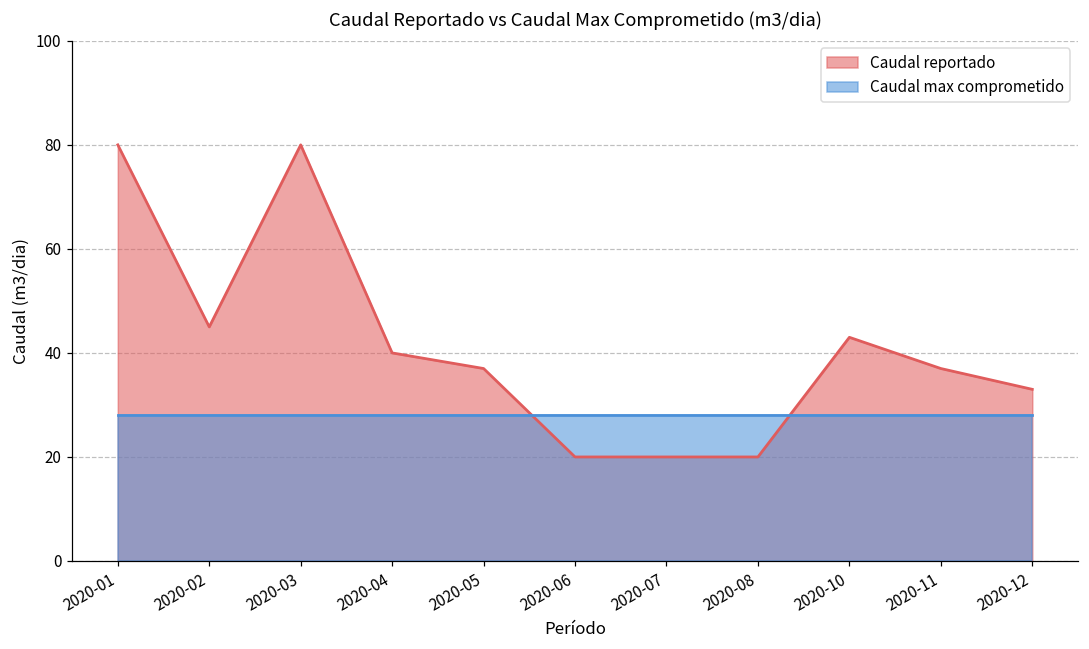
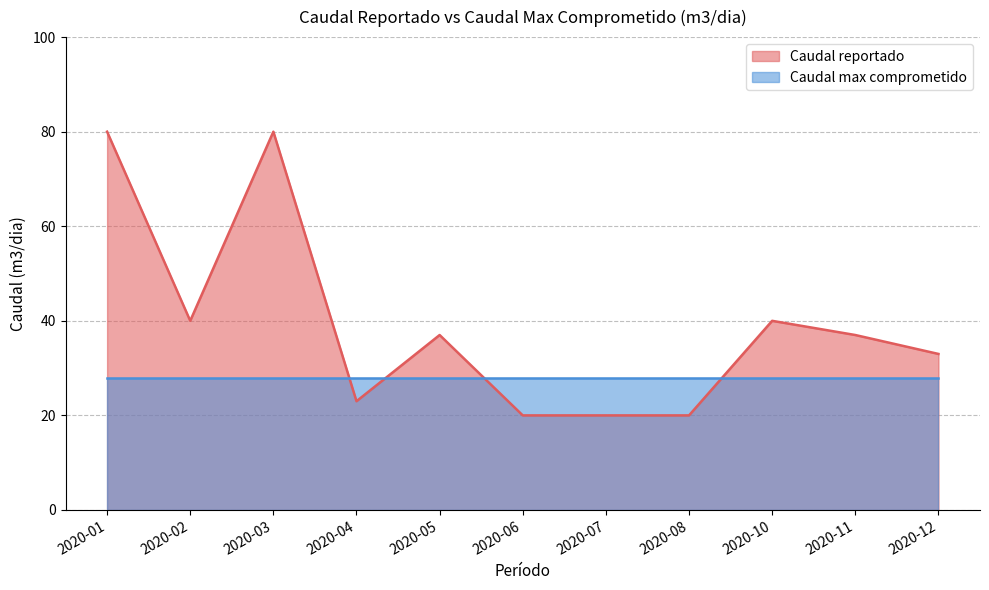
Caudal reportado, 2020-02: 45 -> 40
Caudal reportado, 2020-04: 40 -> 23
Caudal reportado, 2020-10: 43 -> 40
